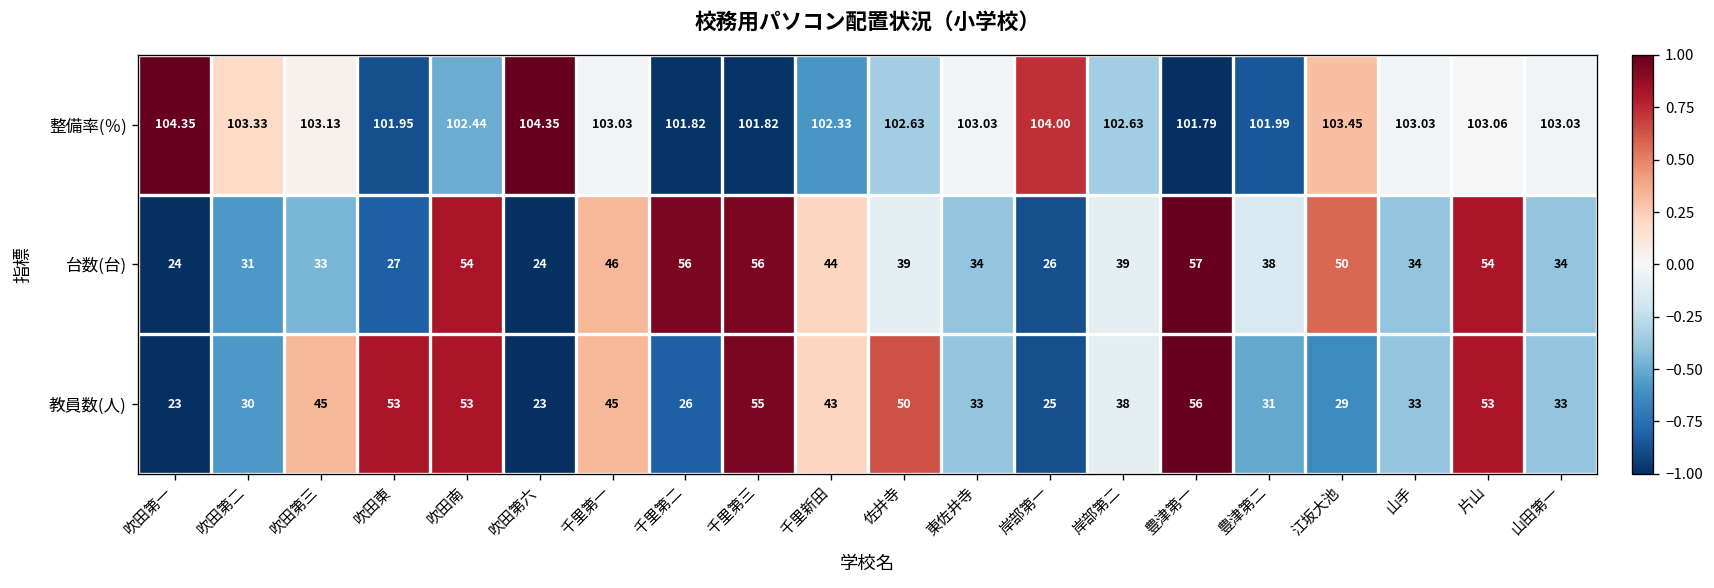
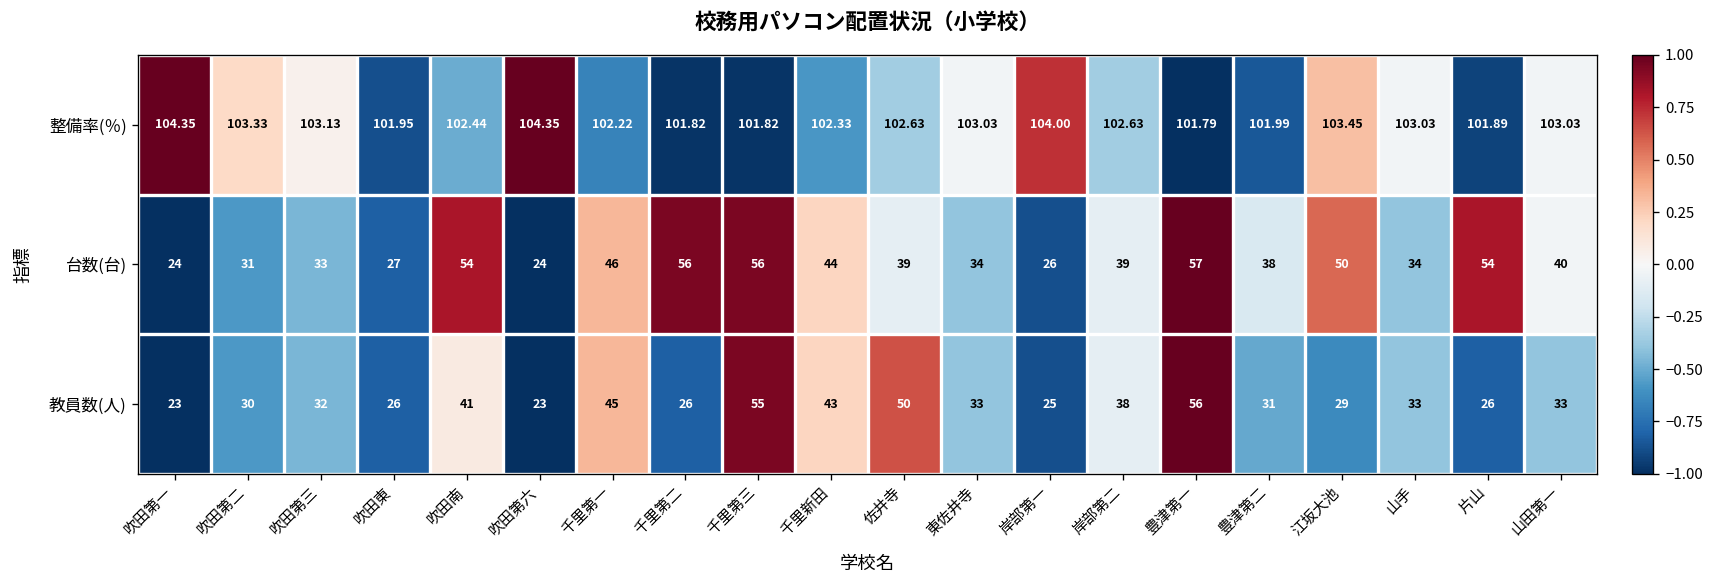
整備率(％), 千里第一: 103.03 -> 102.22
整備率(％), 片山: 103.06 -> 101.89
台数(台), 山田第一: 34 -> 40
教員数(人), 吹田第三: 45 -> 32
教員数(人), 吹田東: 53 -> 26
教員数(人), 吹田南: 53 -> 41
教員数(人), 片山: 53 -> 26
